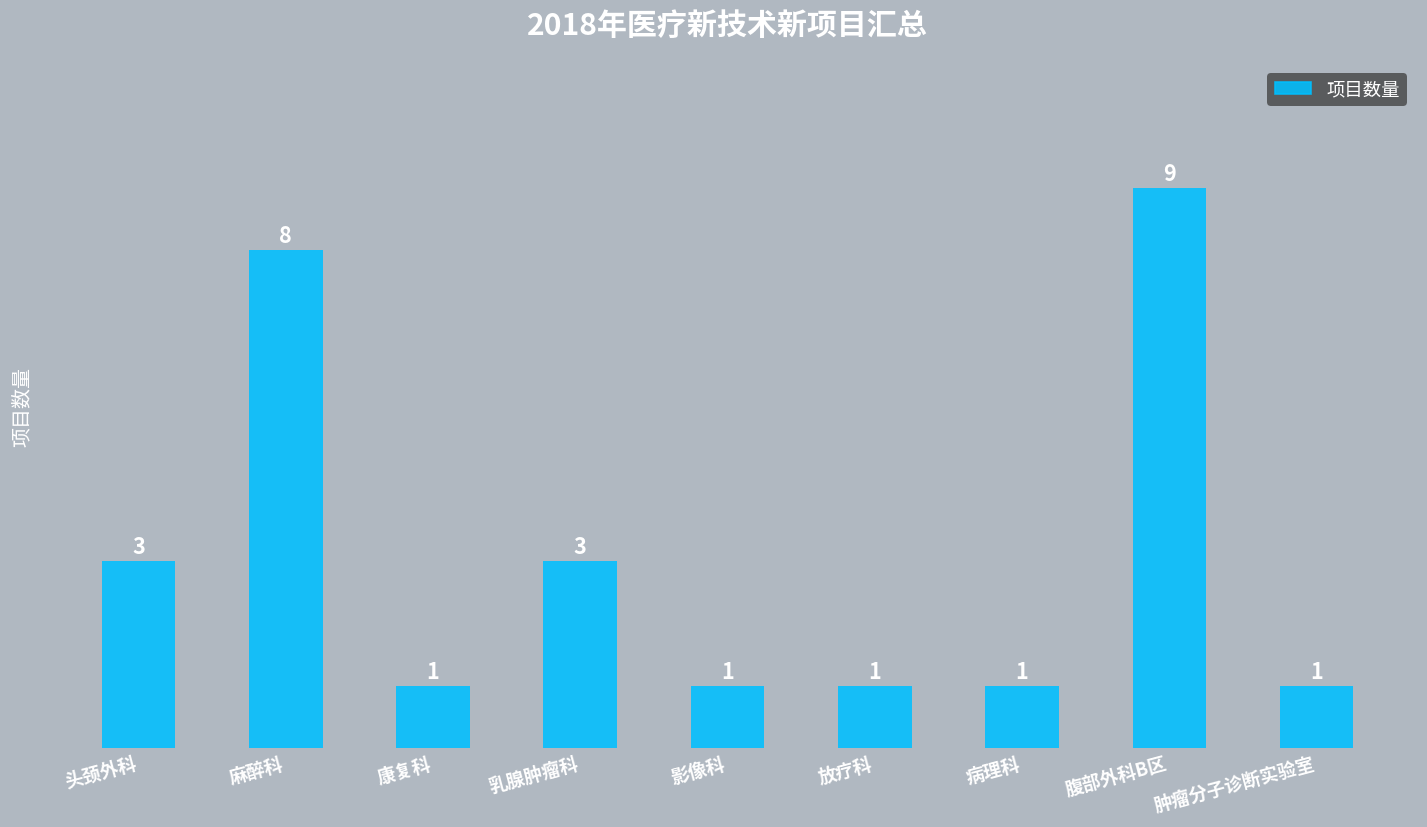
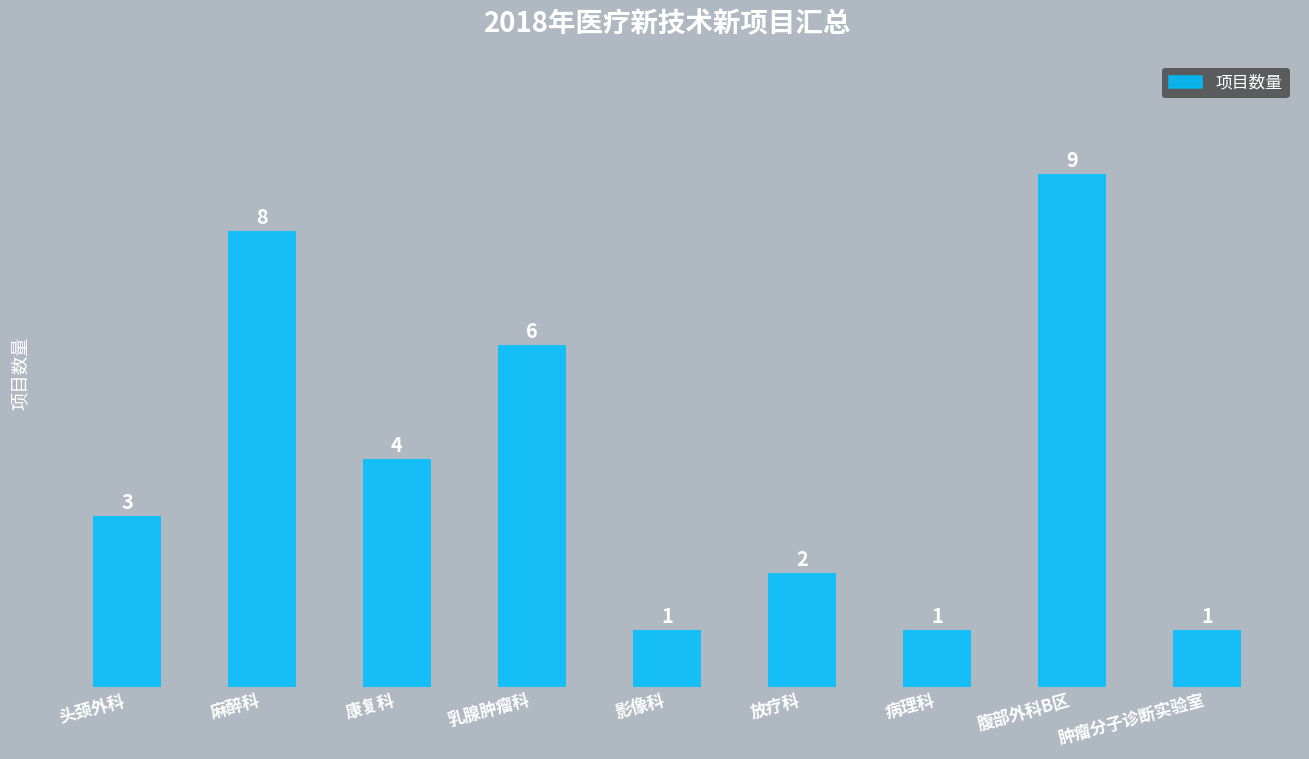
康复科: 1 -> 4
乳腺肿瘤科: 3 -> 6
放疗科: 1 -> 2
